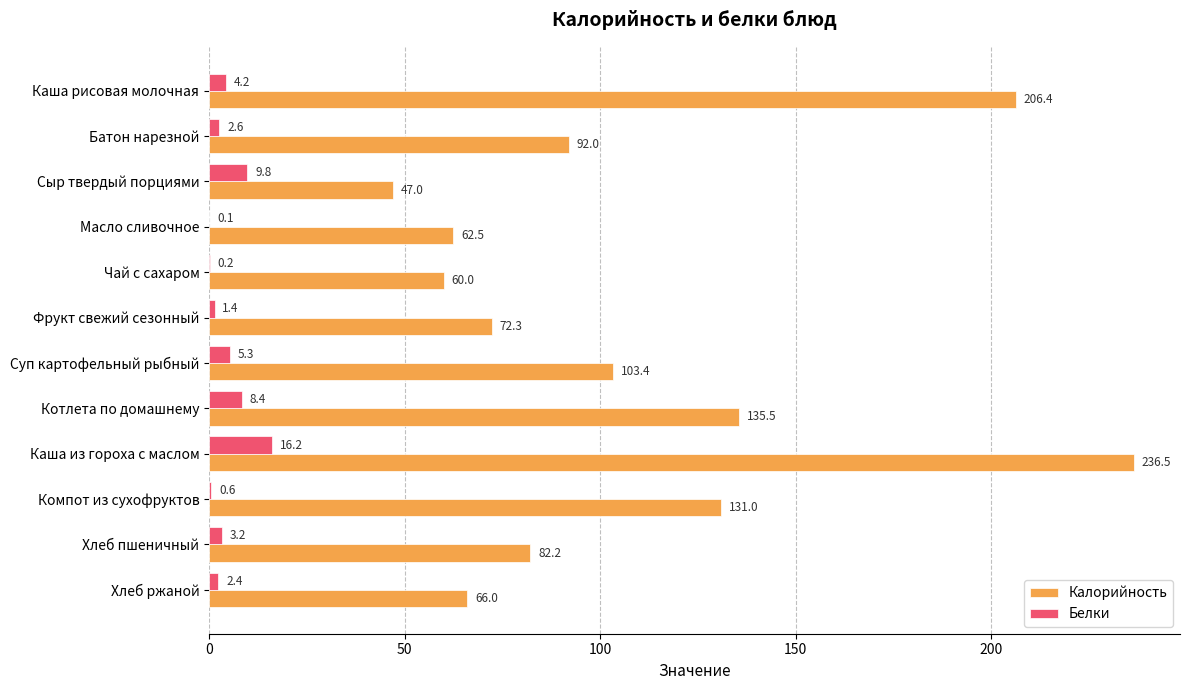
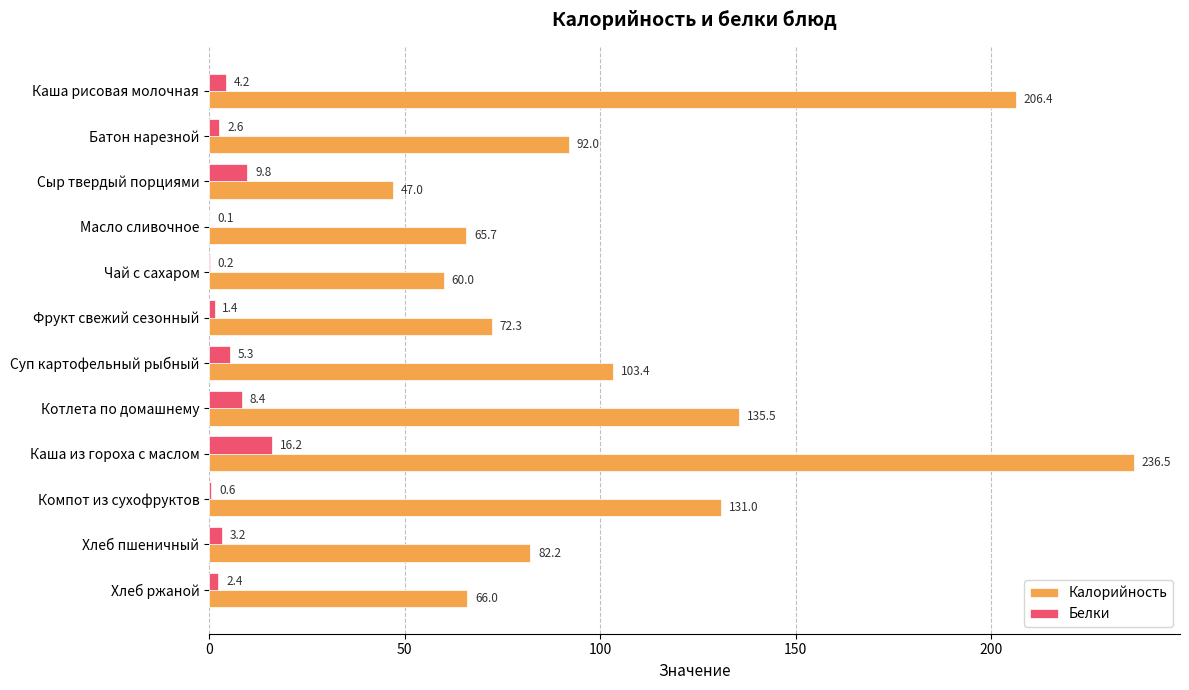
Калорийность, Масло сливочное: 62.5 -> 65.7
